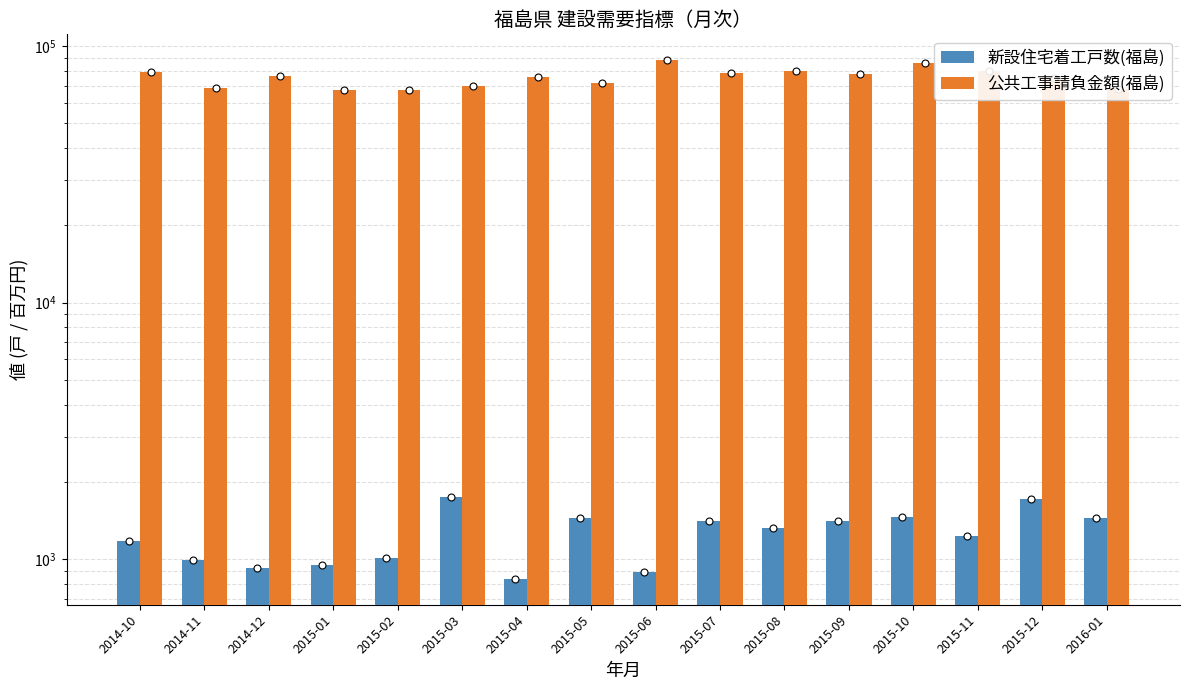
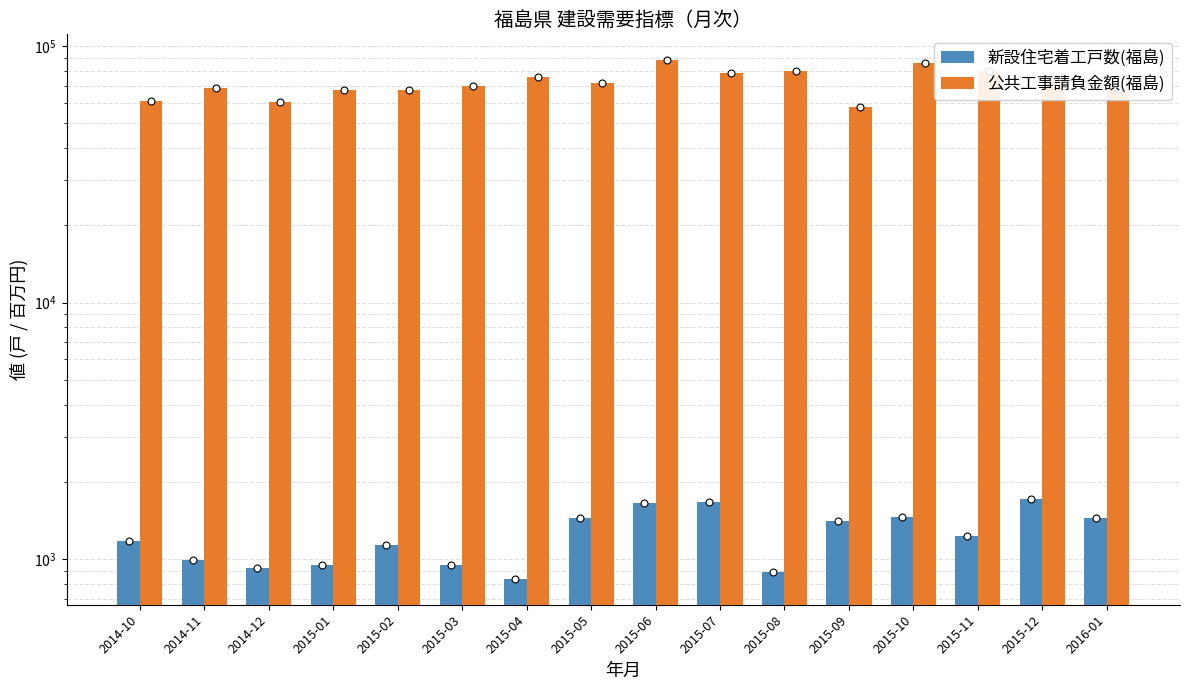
公共工事請負金額(福島), 2014-10: 79000 -> 61000
公共工事請負金額(福島), 2014-12: 76000 -> 61000
新設住宅着工戸数(福島), 2015-02: 1000 -> 1100
新設住宅着工戸数(福島), 2015-03: 1700 -> 950
新設住宅着工戸数(福島), 2015-06: 890 -> 1700
新設住宅着工戸数(福島), 2015-07: 1400 -> 1700
新設住宅着工戸数(福島), 2015-08: 1300 -> 890
公共工事請負金額(福島), 2015-09: 78000 -> 58000
